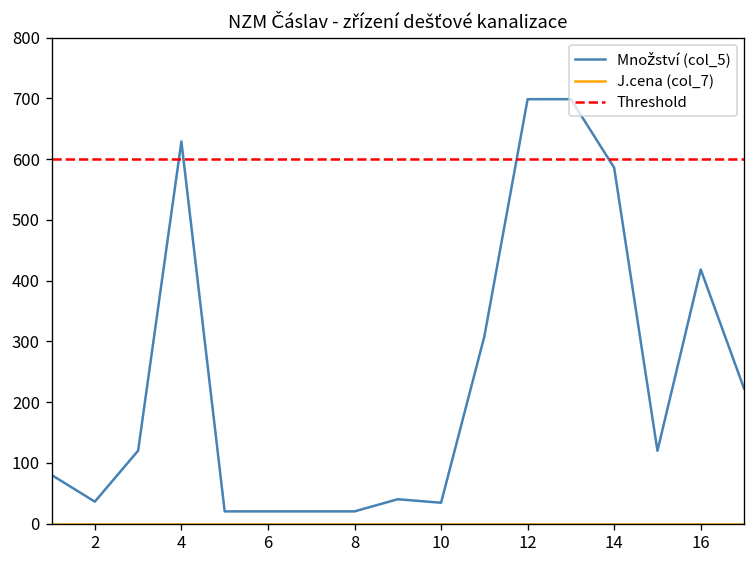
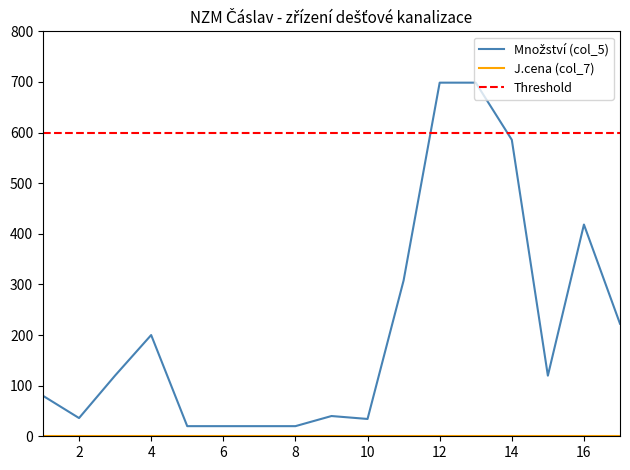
Množství (col_5), 4: 630 -> 200
